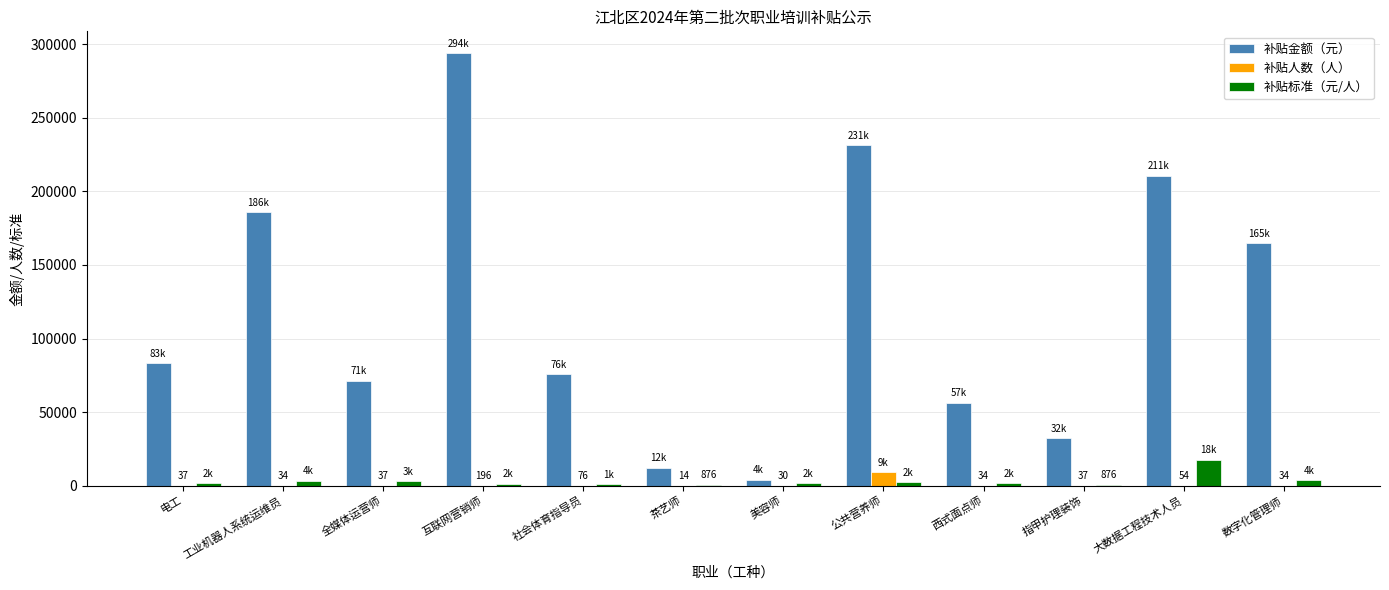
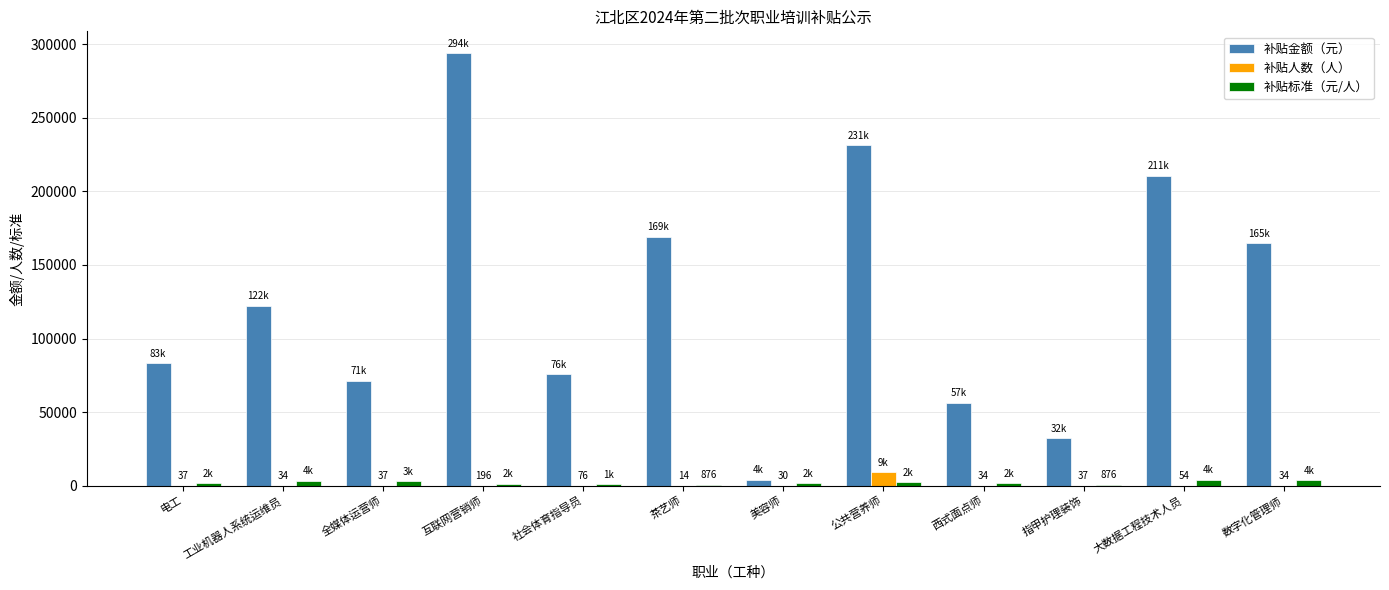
补贴金额（元）, 工业机器人系统运维员: 186k -> 122k
补贴金额（元）, 茶艺师: 12k -> 169k
补贴标准（元/人）, 大数据工程技术人员: 18k -> 4k
